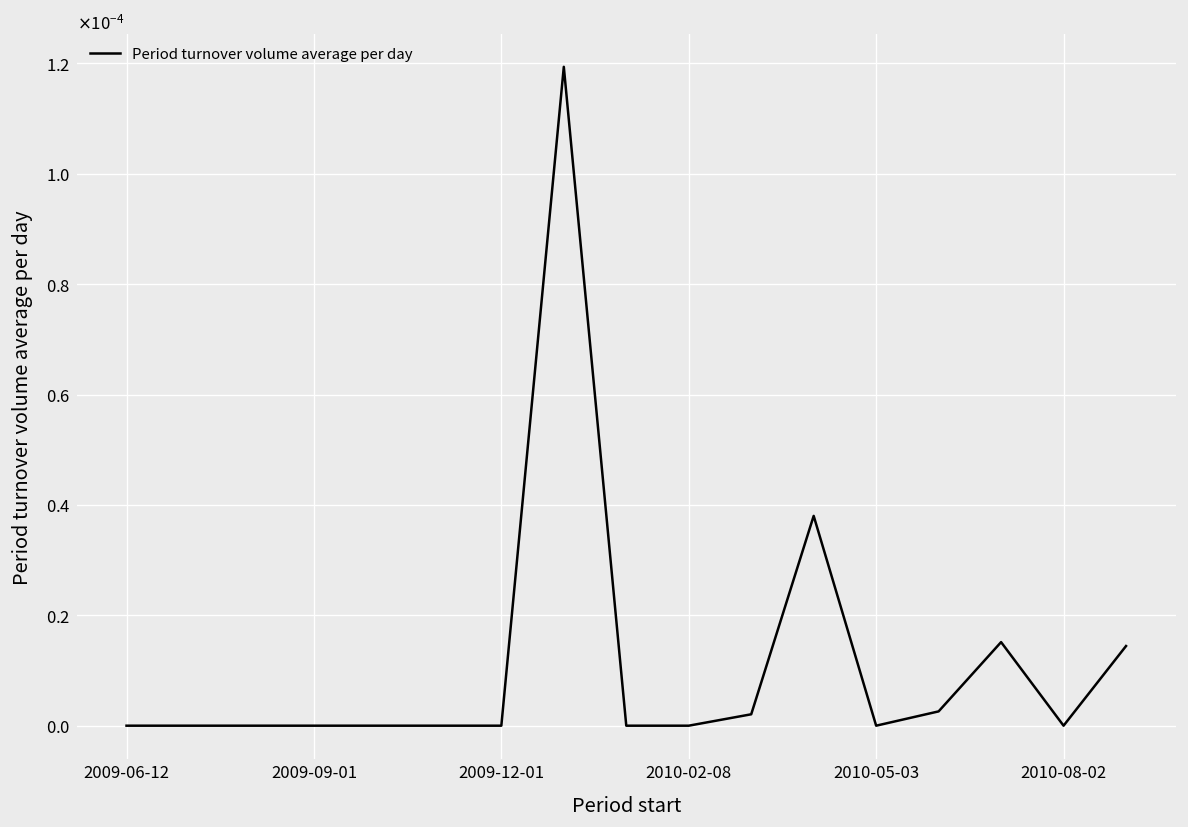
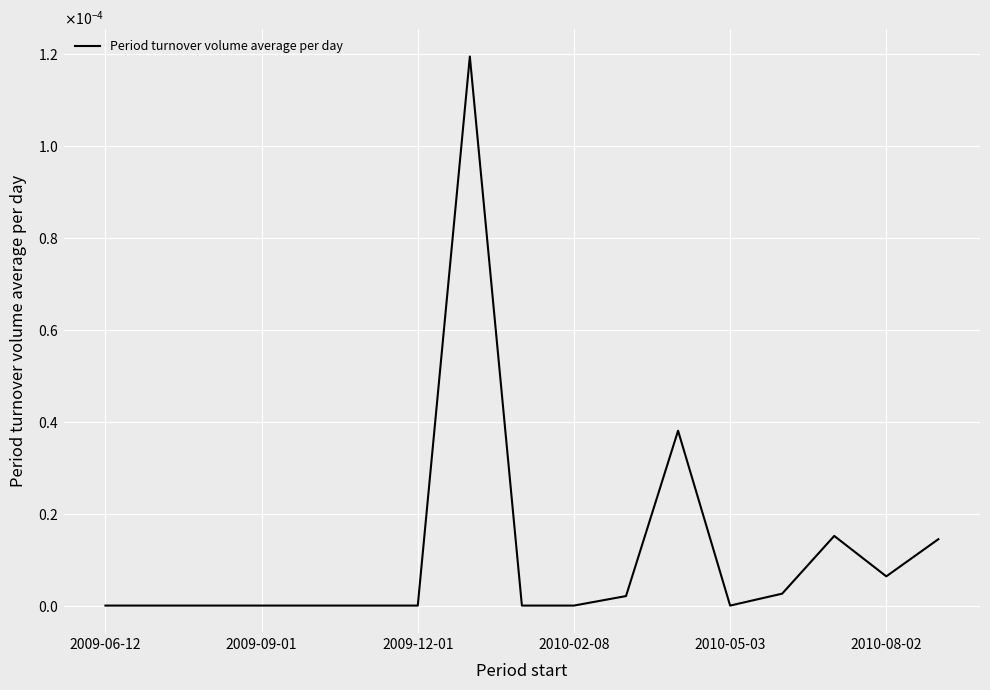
2010-08-02: 0.00000 -> 0.00001
